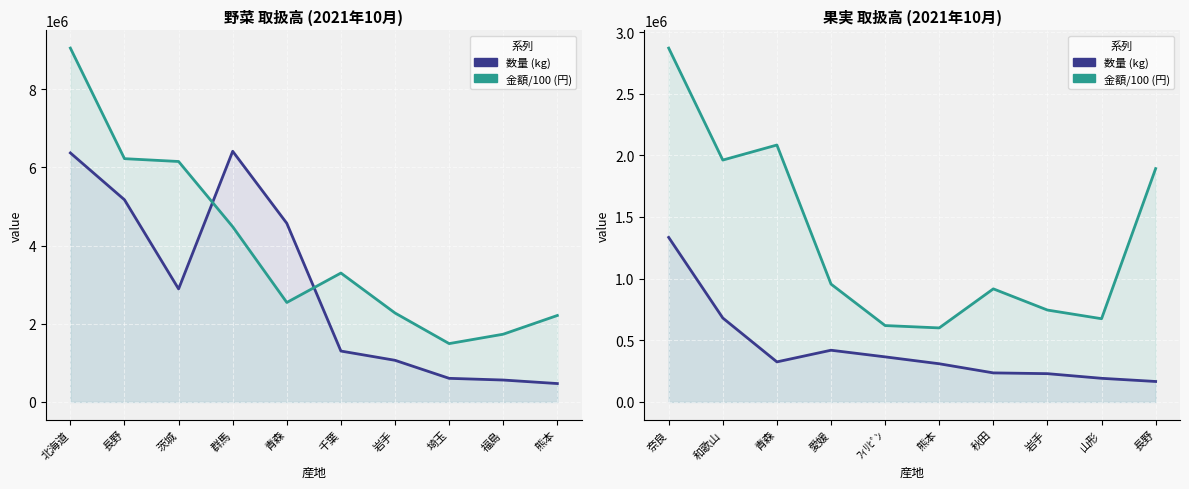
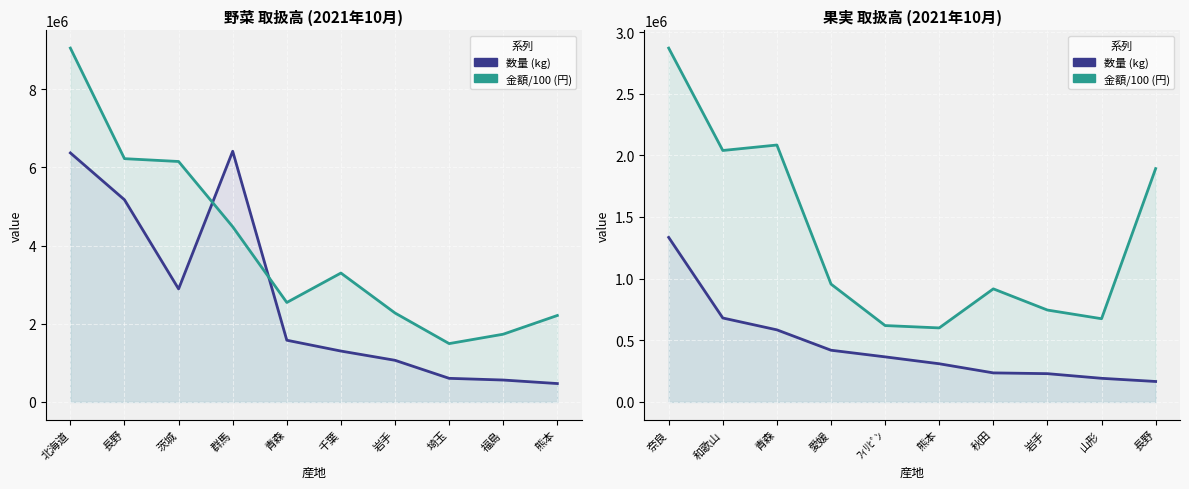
野菜 取扱高 (2021年10月), 数量 (kg), 青森: 4600000 -> 1600000
果実 取扱高 (2021年10月), 金額/100 (円), 和歌山: 1960000 -> 2040000
果実 取扱高 (2021年10月), 数量 (kg), 青森: 320000 -> 580000
